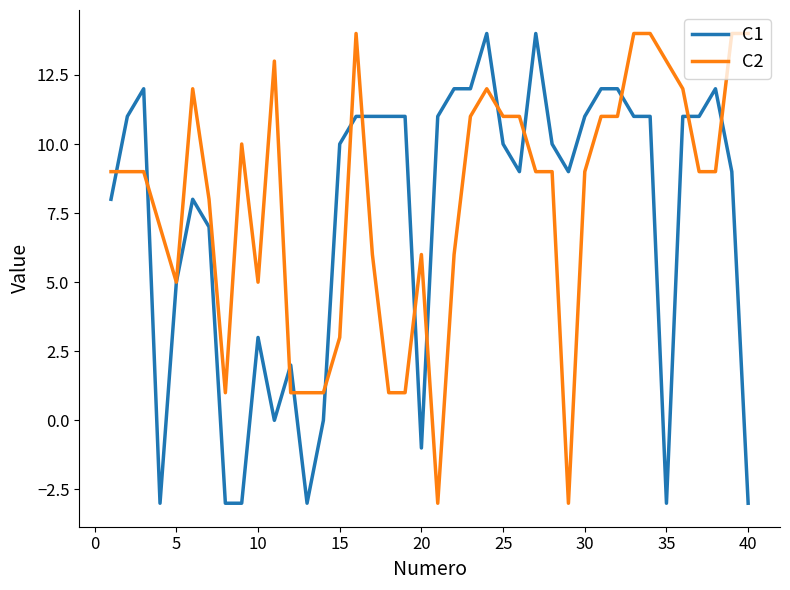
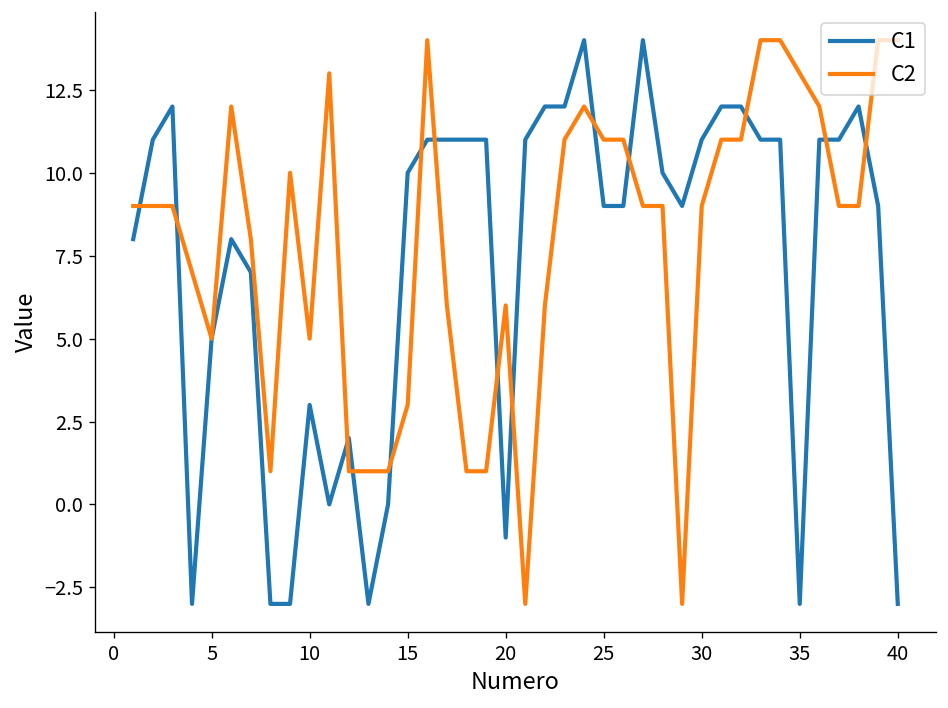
C1, 25: 10 -> 9
